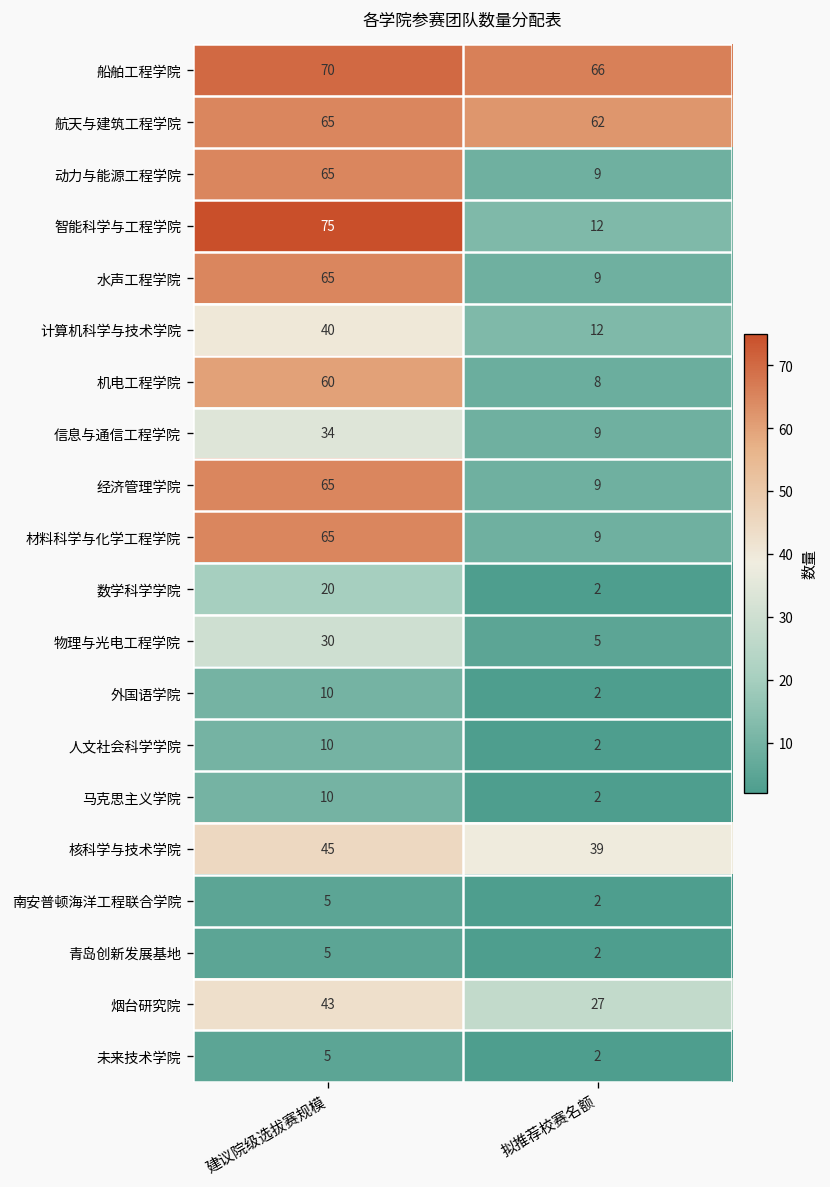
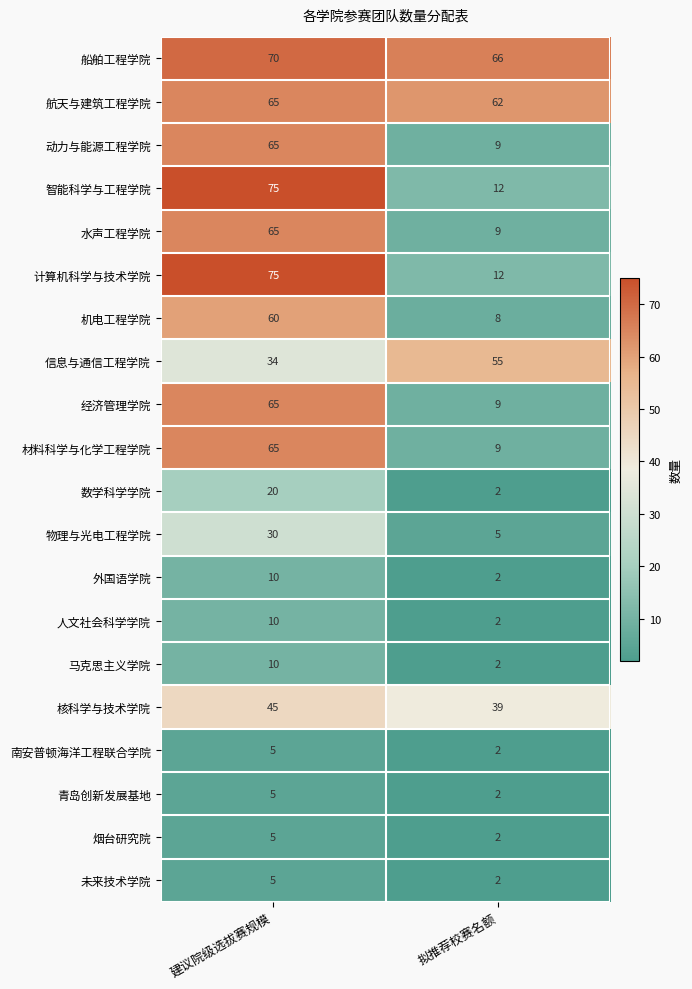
计算机科学与技术学院, 建议院级选拔赛规模: 40 -> 75
信息与通信工程学院, 拟推荐校赛名额: 9 -> 55
烟台研究院, 建议院级选拔赛规模: 43 -> 5
烟台研究院, 拟推荐校赛名额: 27 -> 2
